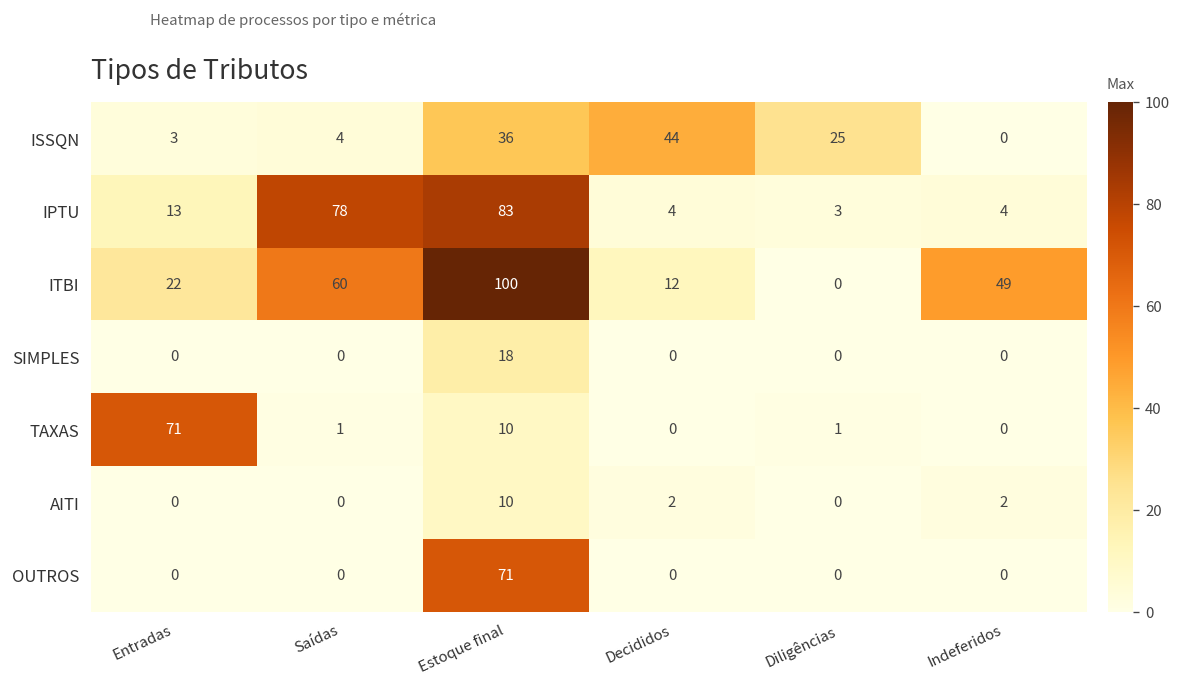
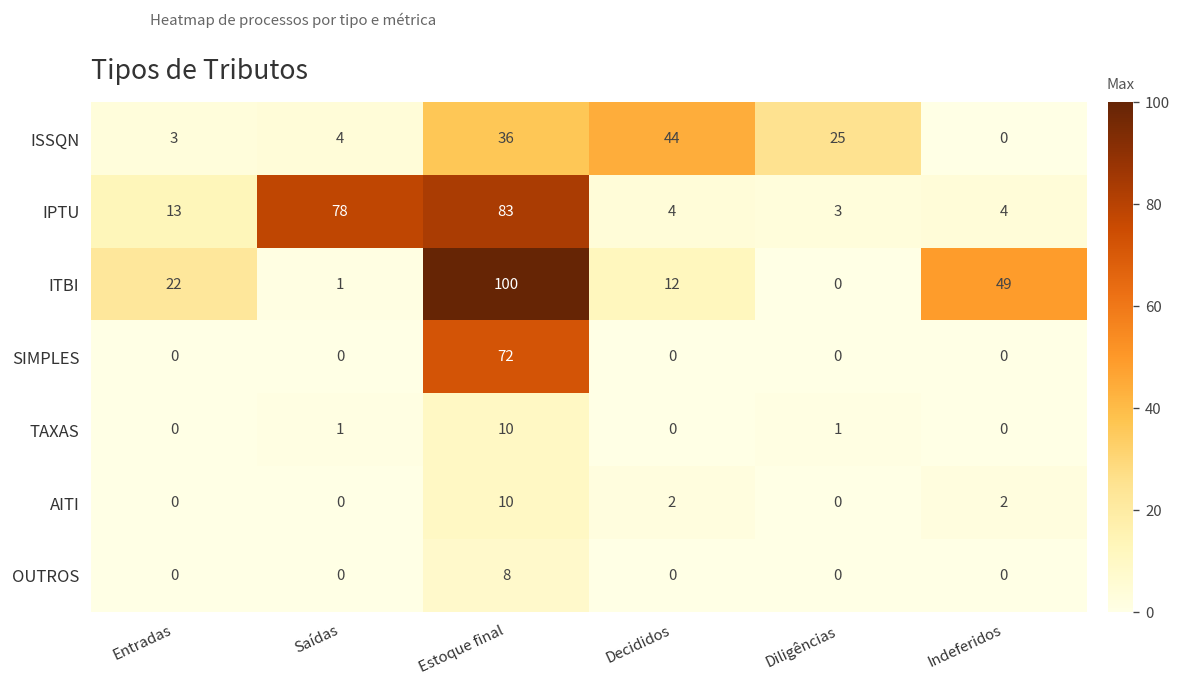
ITBI, Saídas: 60 -> 1
SIMPLES, Estoque final: 18 -> 72
TAXAS, Entradas: 71 -> 0
OUTROS, Estoque final: 71 -> 8
